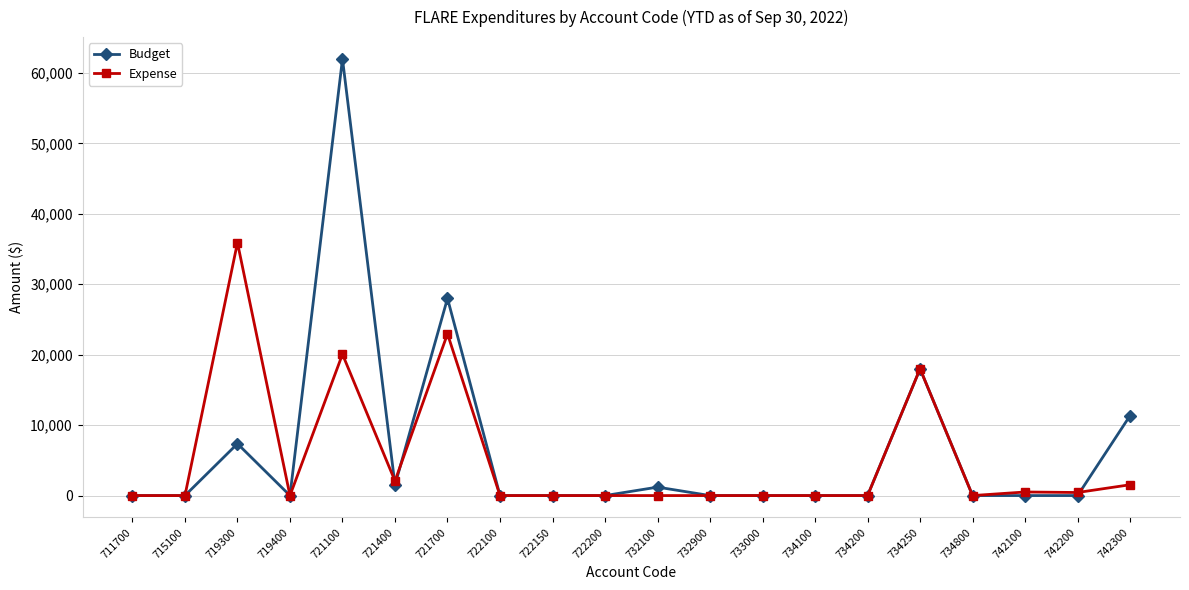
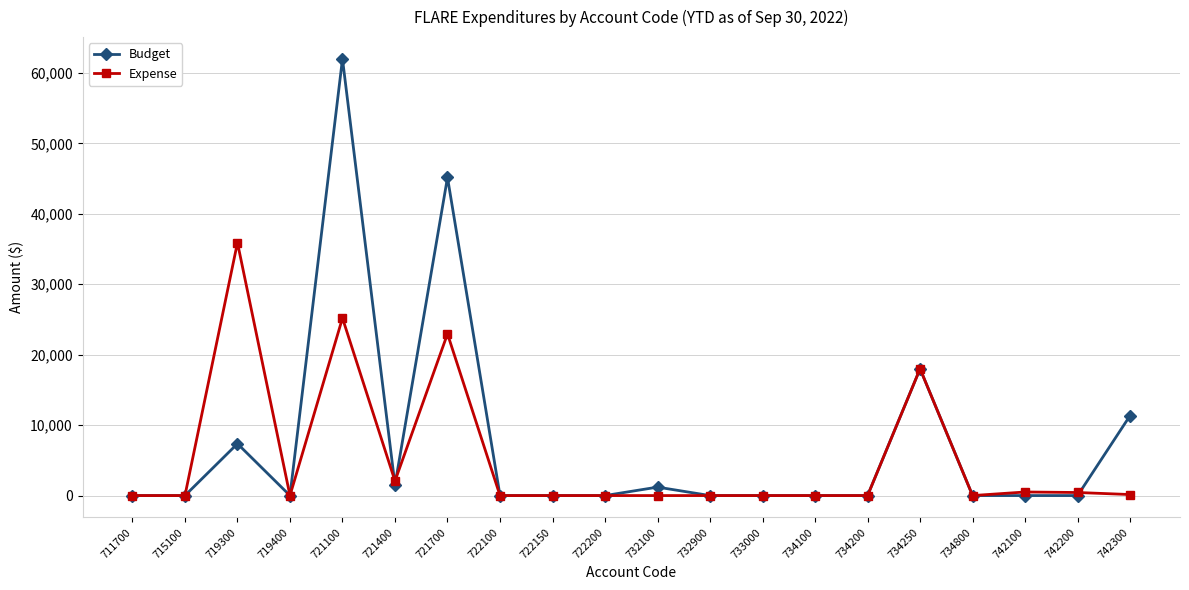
Expense, 721100: 20,000 -> 25,000
Budget, 721700: 28,000 -> 45,000
Expense, 742300: 2,000 -> 0
